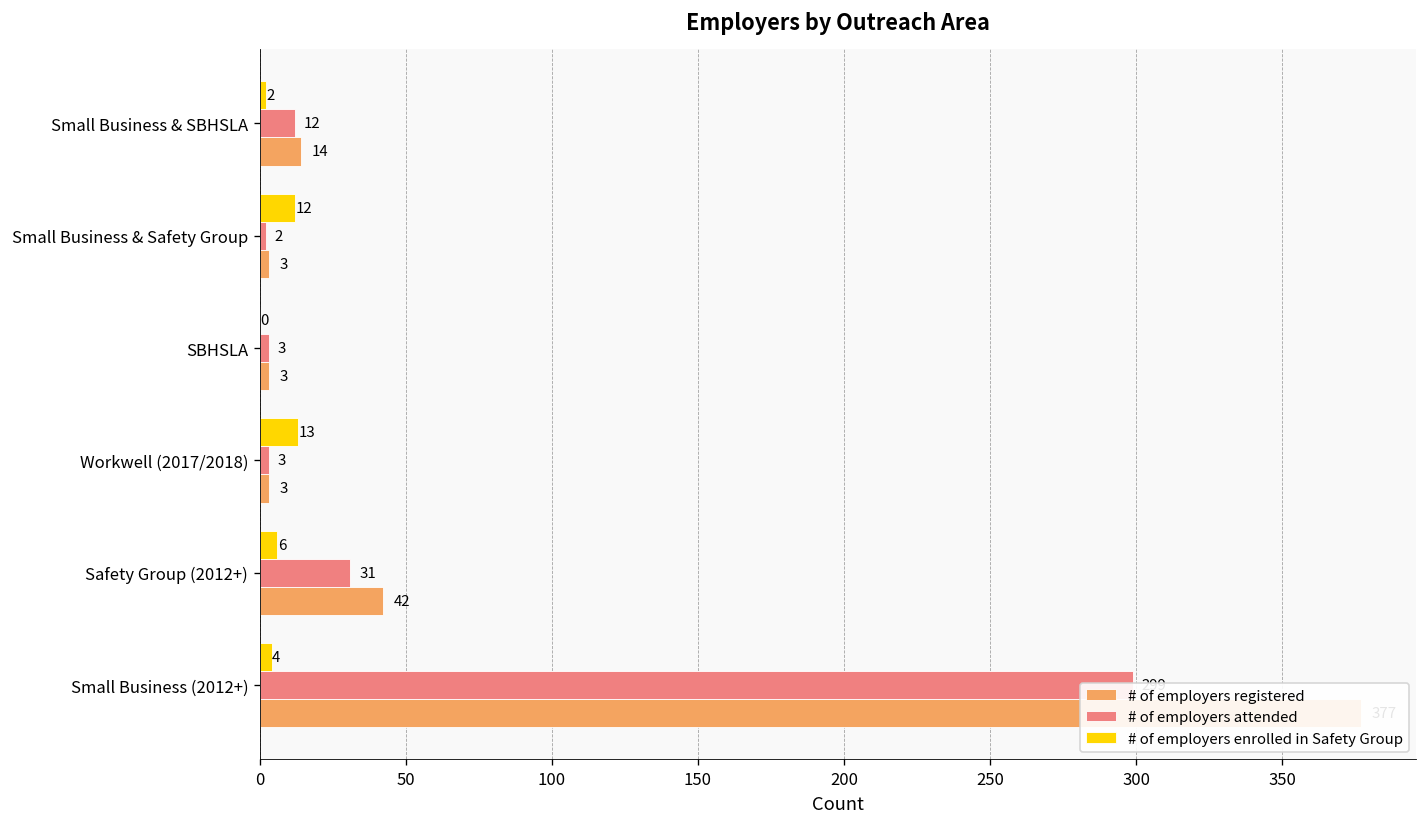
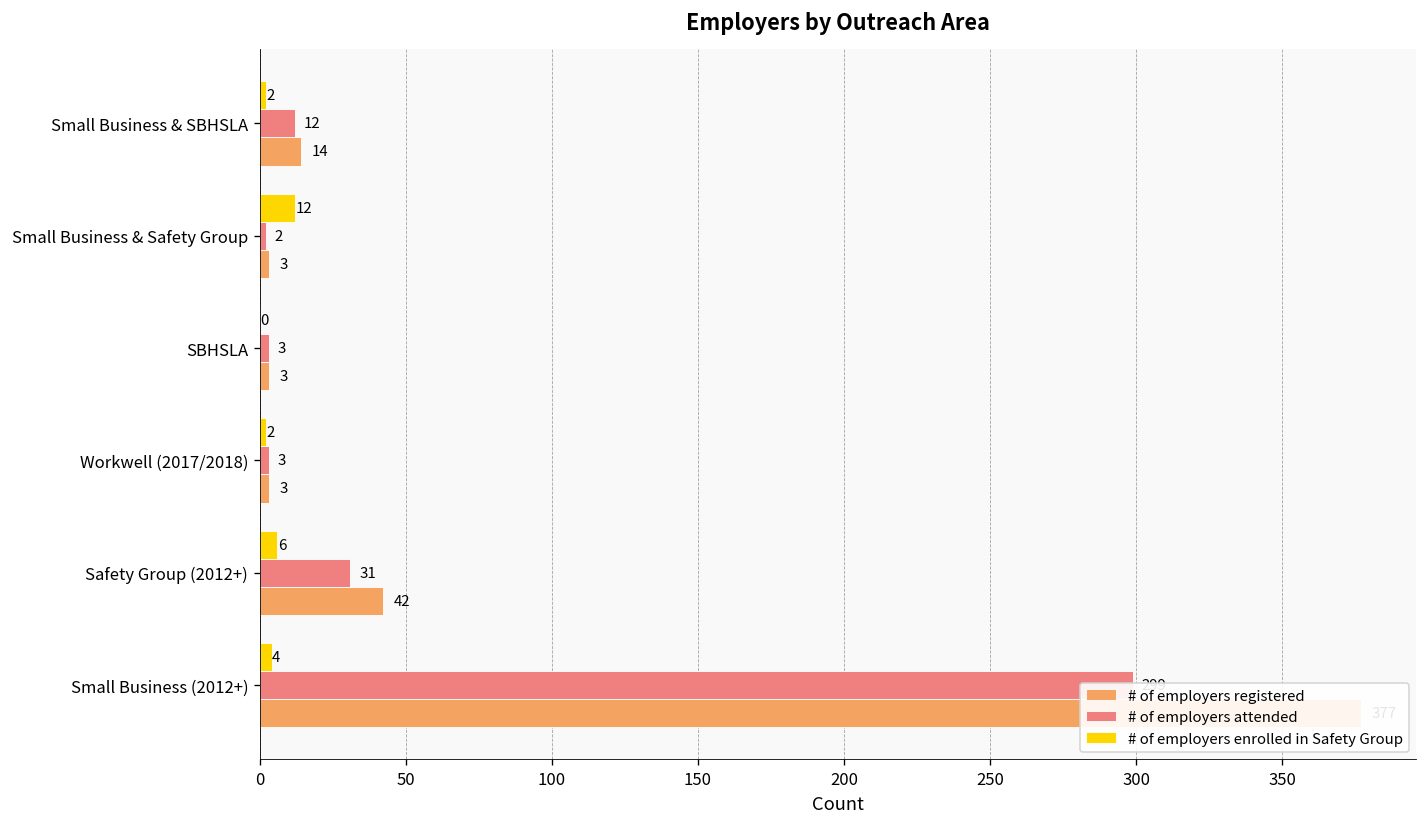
# of employers enrolled in Safety Group, Workwell (2017/2018): 13 -> 2
